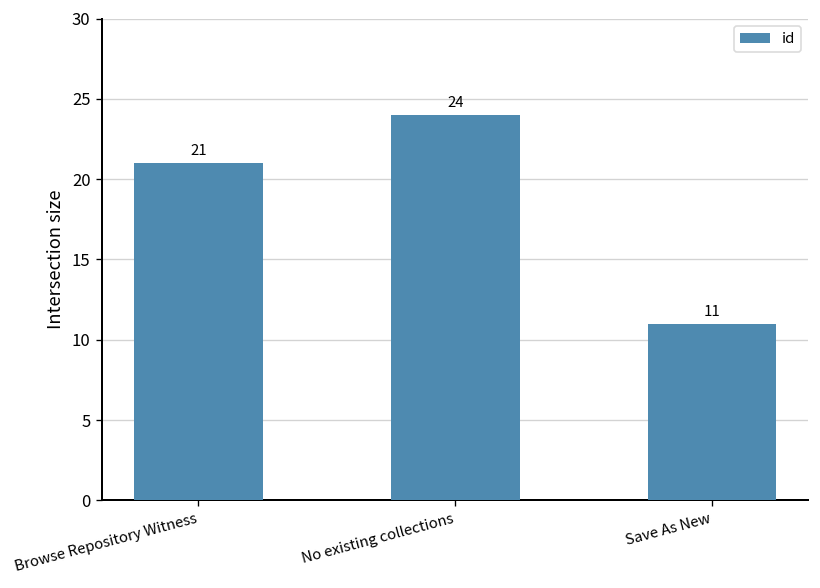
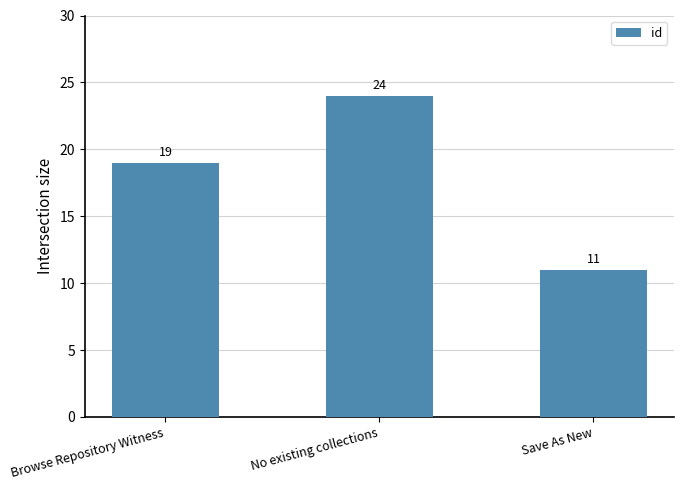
Browse Repository Witness: 21 -> 19
